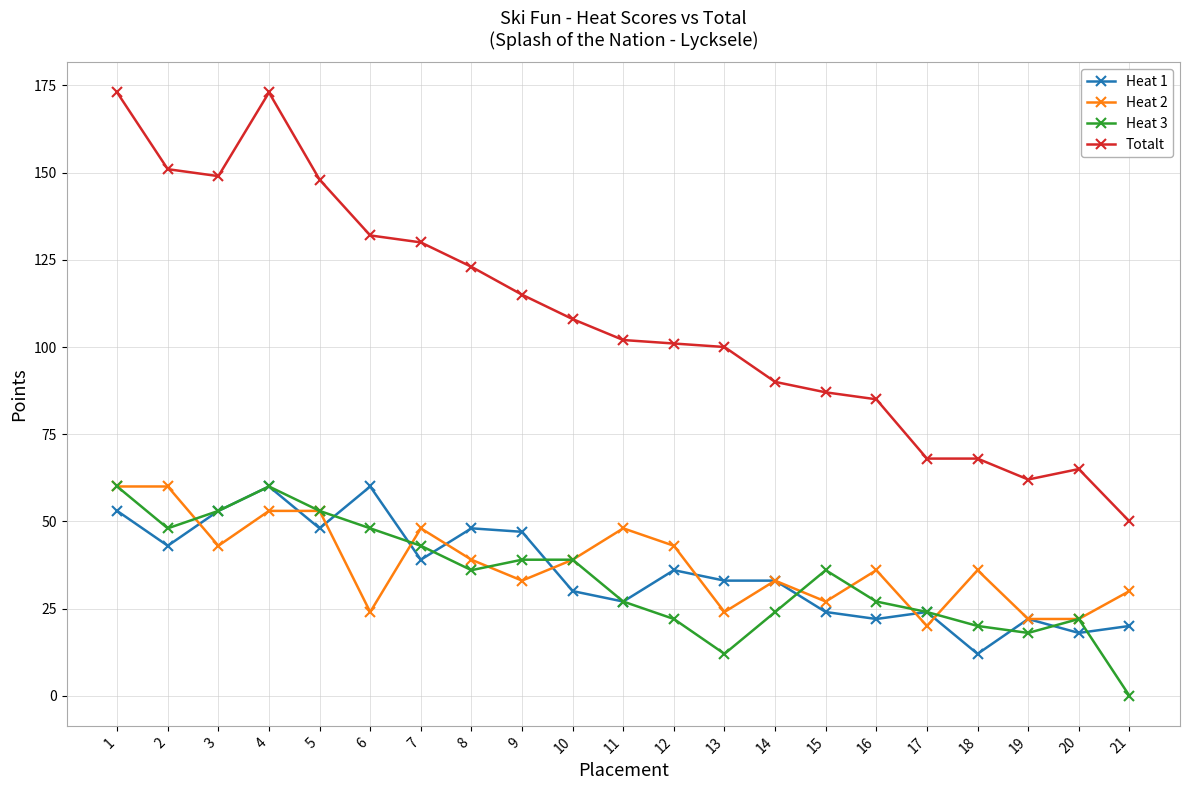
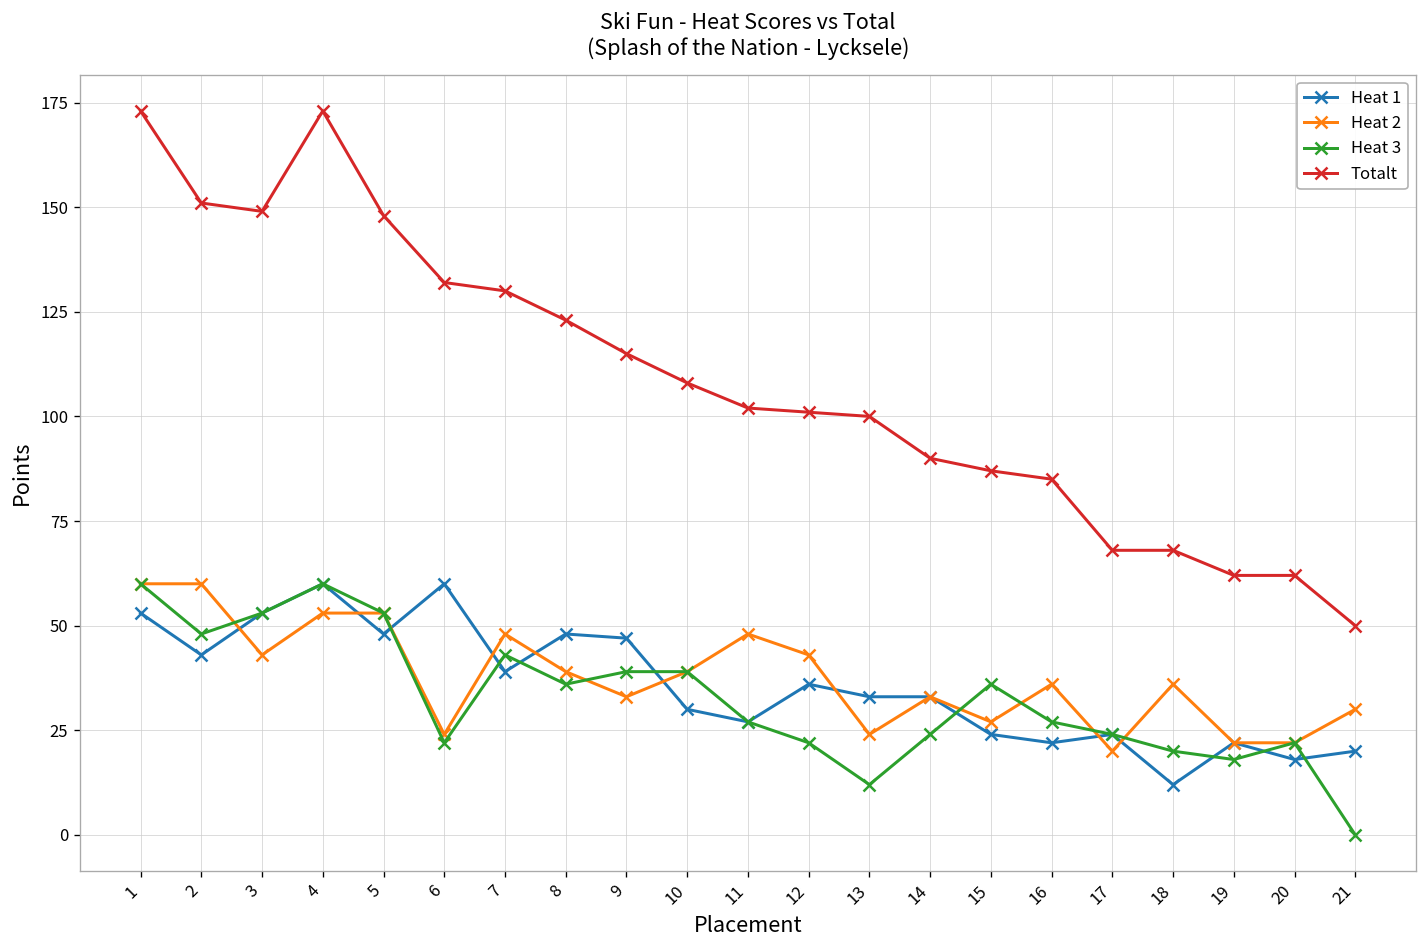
Heat 3, 6: 48 -> 22
Totalt, 20: 65 -> 62
